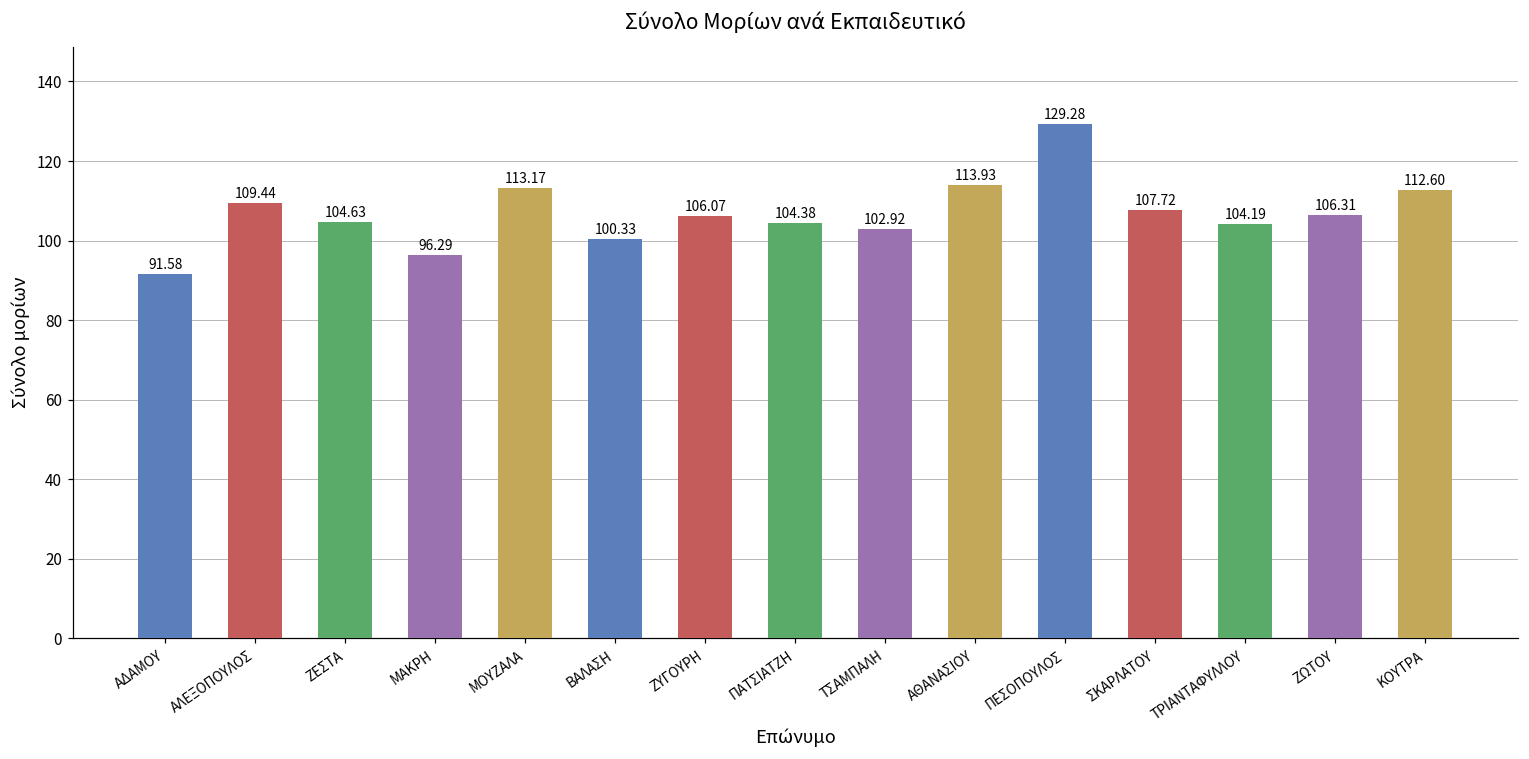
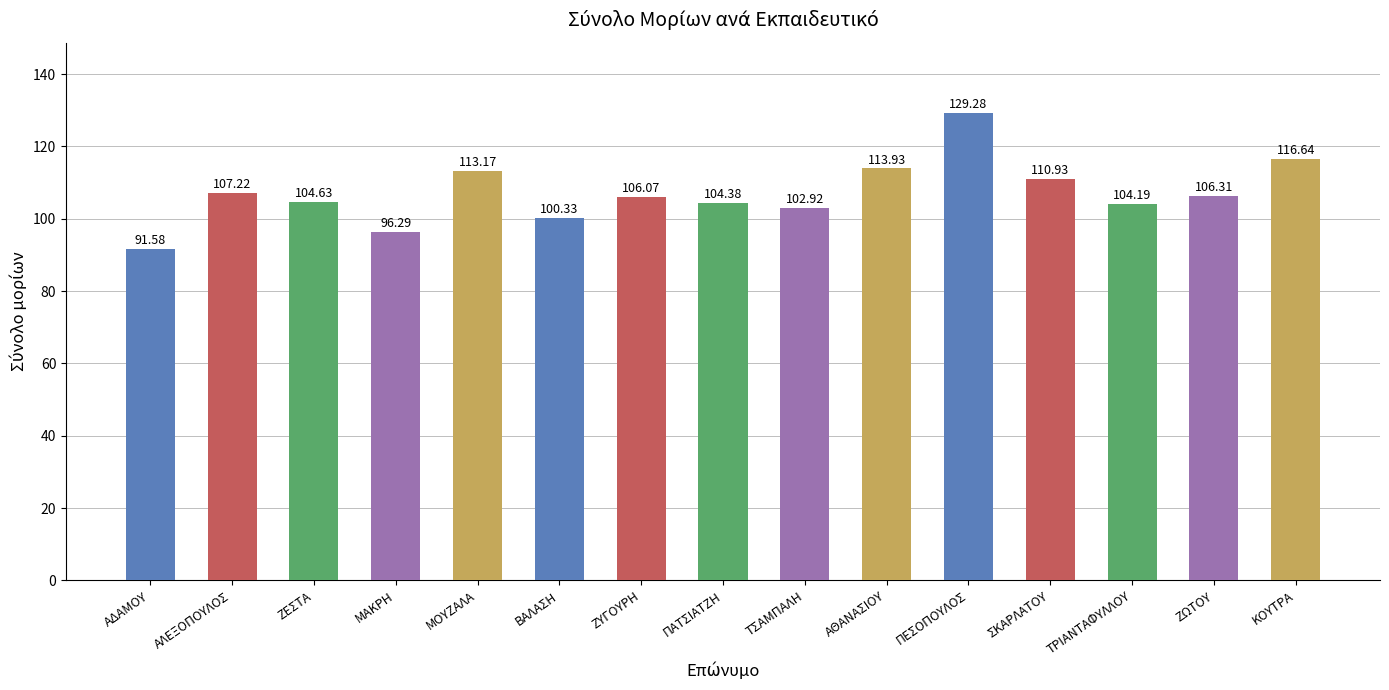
ΑΛΕΞΟΠΟΥΛΟΣ: 109.44 -> 107.22
ΣΚΑΡΛΑΤΟΥ: 107.72 -> 110.93
ΚΟΥΤΡΑ: 112.60 -> 116.64
